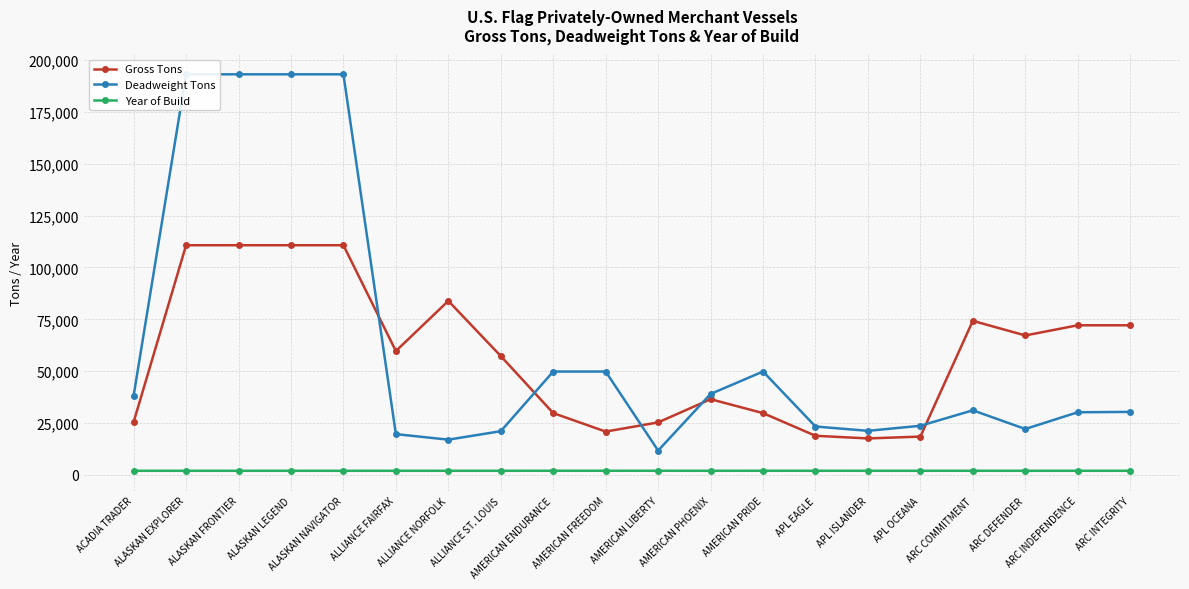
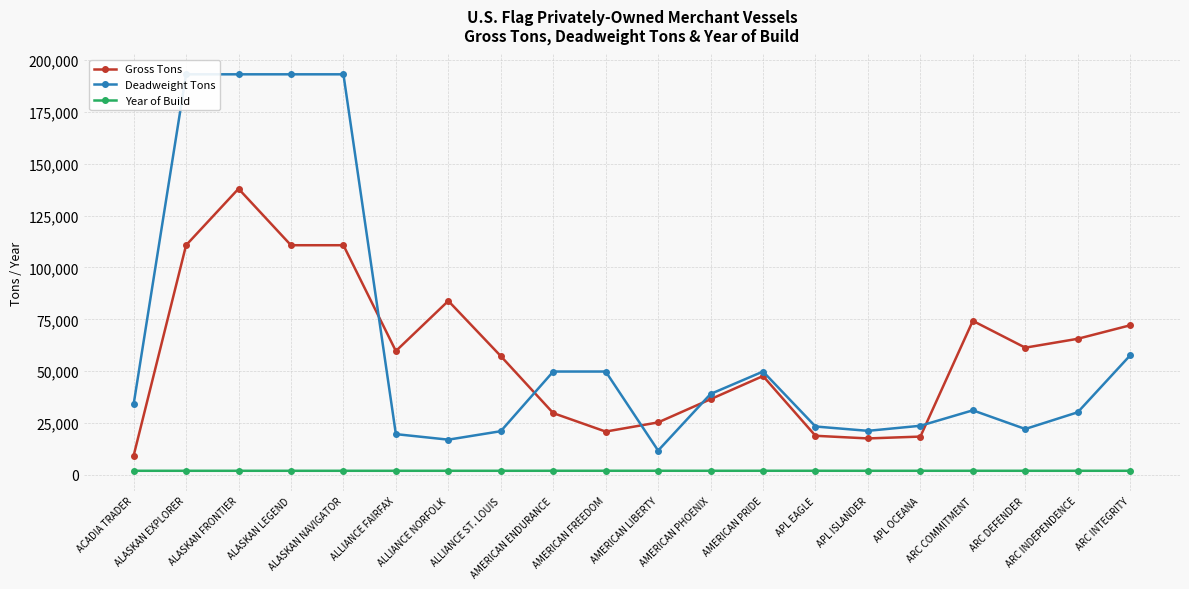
Gross Tons, ACADIA TRADER: 25,000 -> 9,000
Deadweight Tons, ACADIA TRADER: 38,000 -> 34,000
Gross Tons, ALASKAN FRONTIER: 111,000 -> 138,000
Gross Tons, AMERICAN PRIDE: 30,000 -> 48,000
Gross Tons, ARC DEFENDER: 67,000 -> 61,000
Gross Tons, ARC INDEPENDENCE: 72,000 -> 66,000
Deadweight Tons, ARC INTEGRITY: 30,000 -> 58,000
